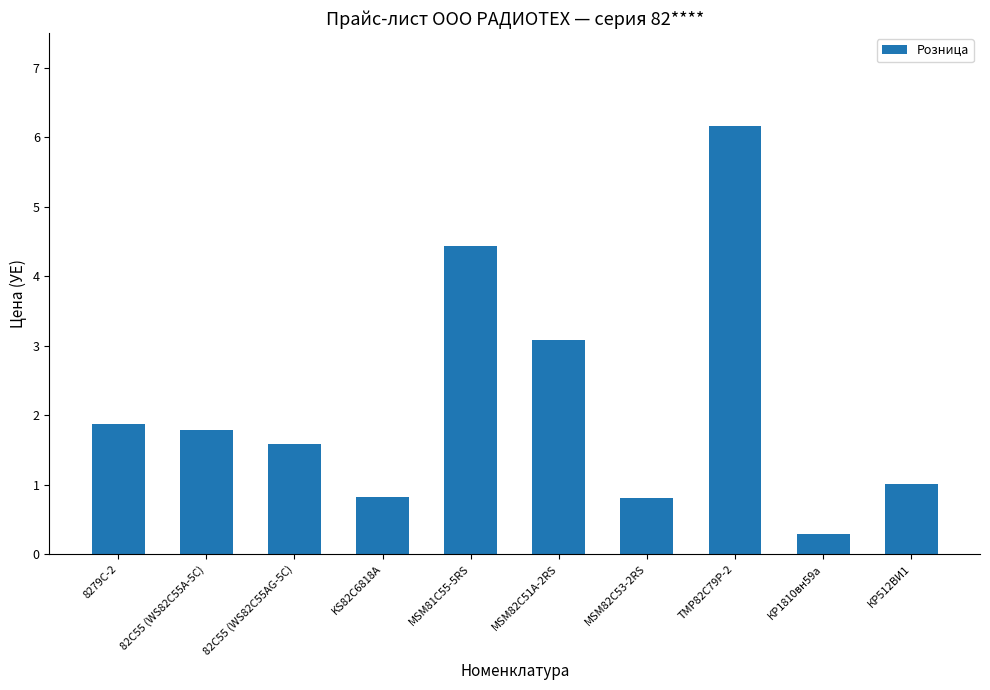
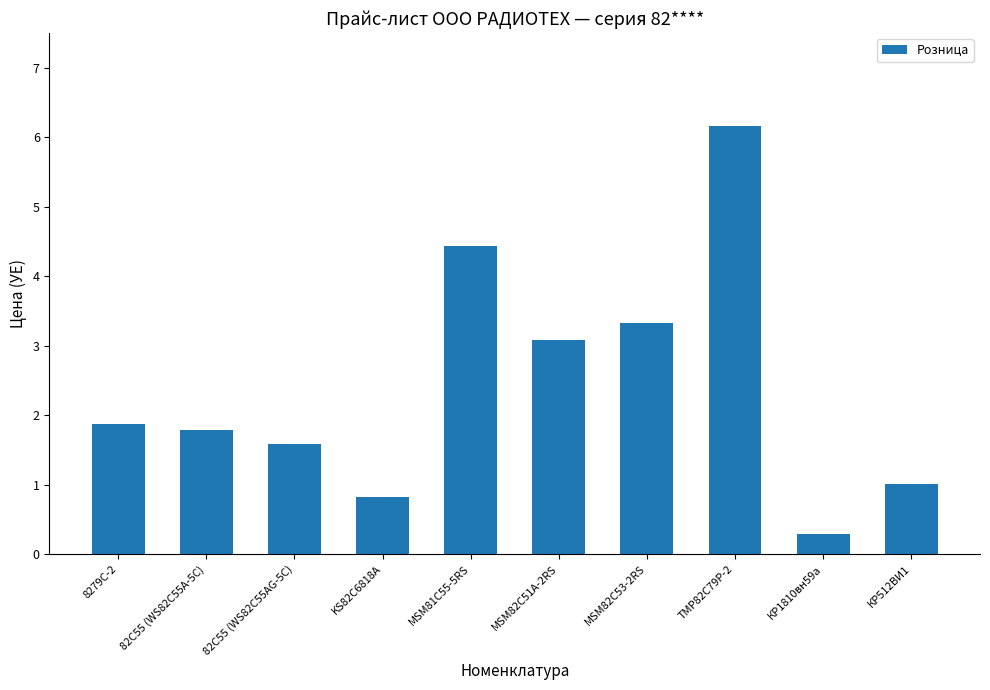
MSM82C53-2RS: 0.8 -> 3.3
